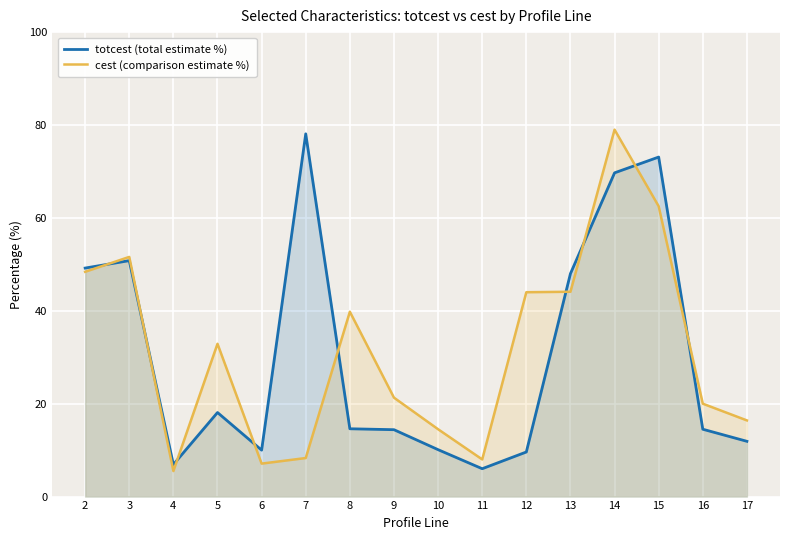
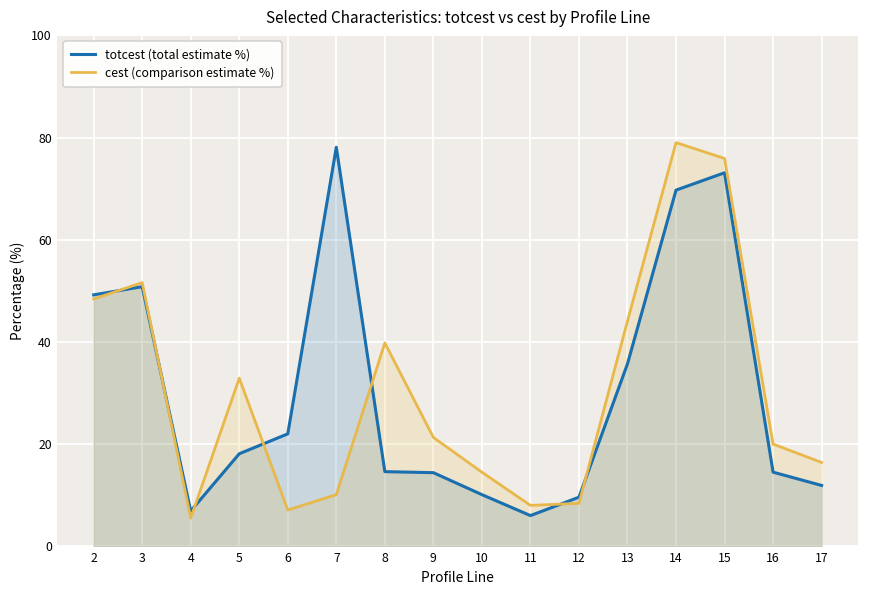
totcest (total estimate %), 6: 10 -> 22
cest (comparison estimate %), 7: 8 -> 10
cest (comparison estimate %), 12: 44 -> 8
totcest (total estimate %), 13: 48 -> 36
cest (comparison estimate %), 15: 63 -> 76
